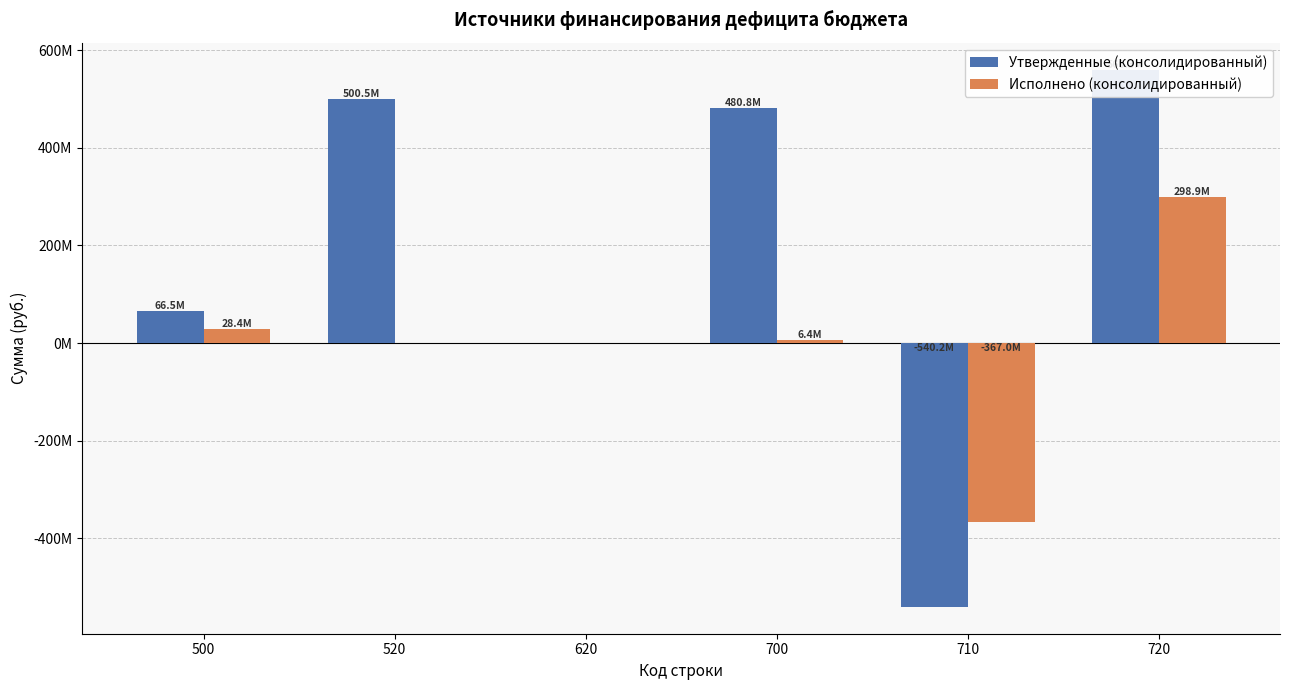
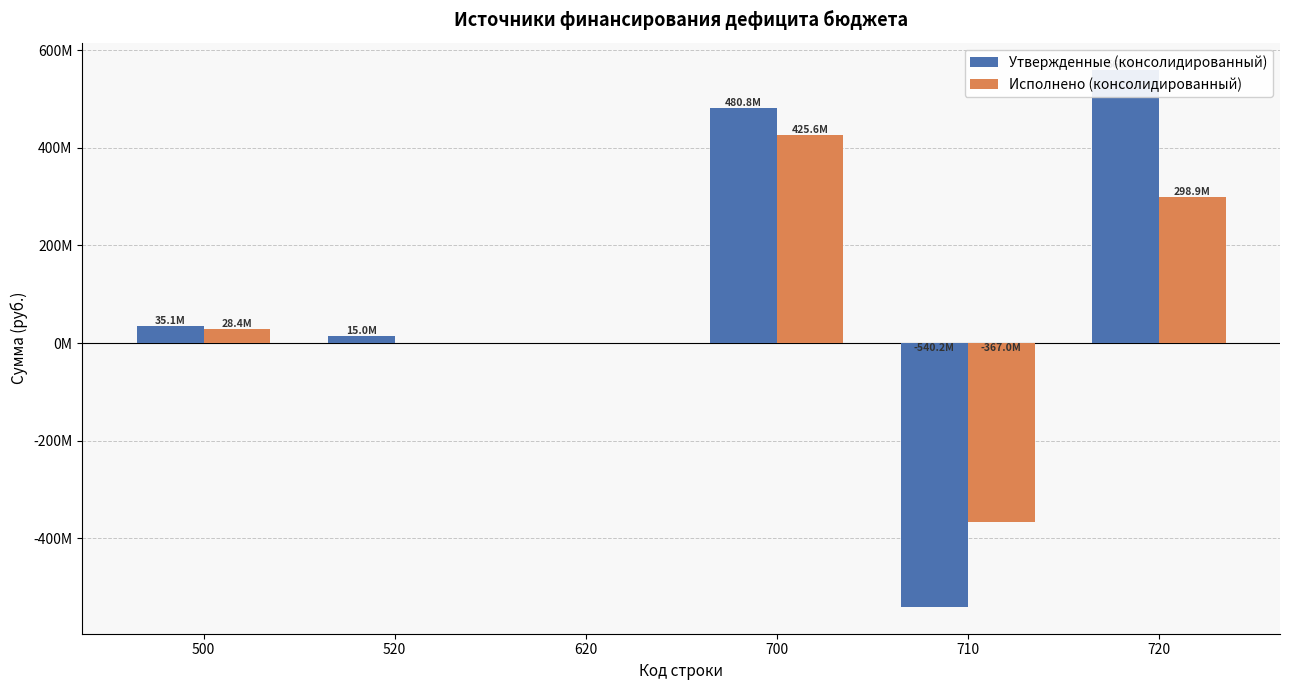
Утвержденные (консолидированный), 500: 66.5M -> 35.1M
Утвержденные (консолидированный), 520: 500.5M -> 15.0M
Исполнено (консолидированный), 700: 6.4M -> 425.6M
